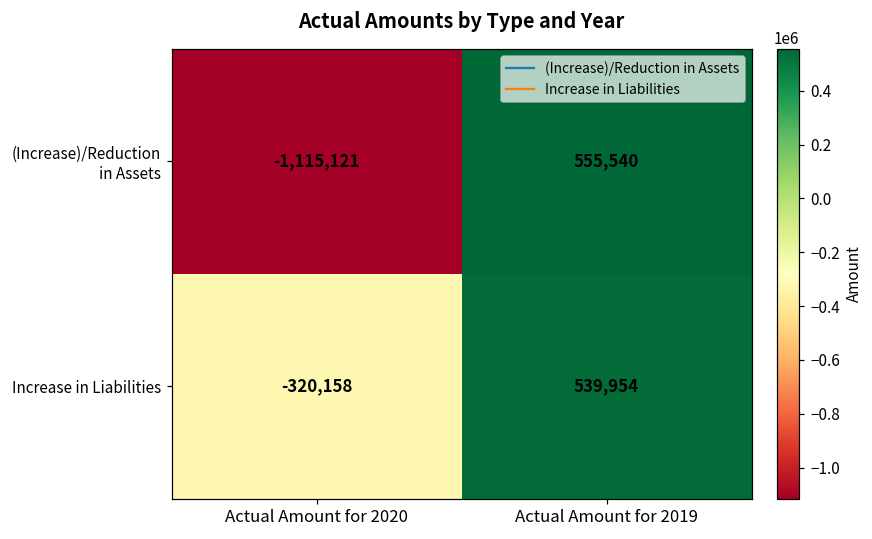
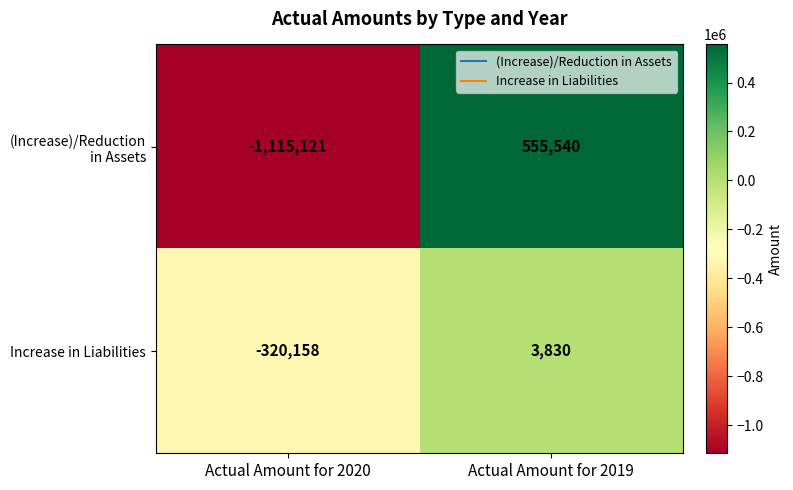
Increase in Liabilities, Actual Amount for 2019: 539,954 -> 3,830
